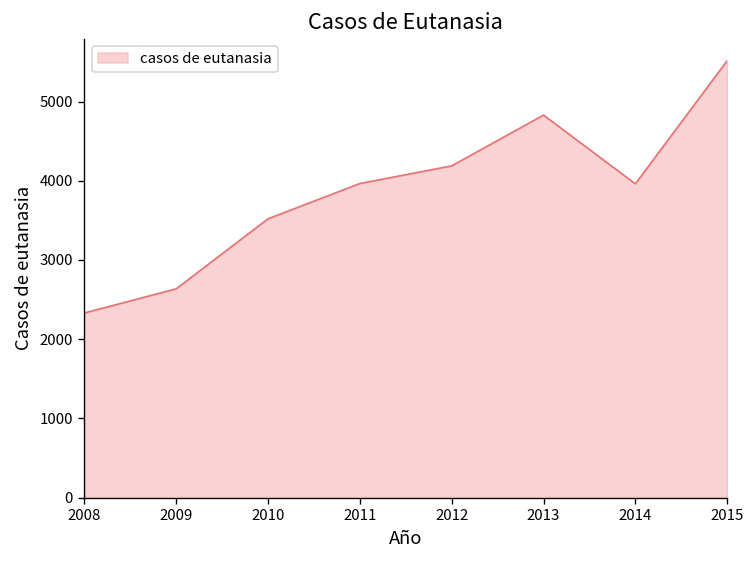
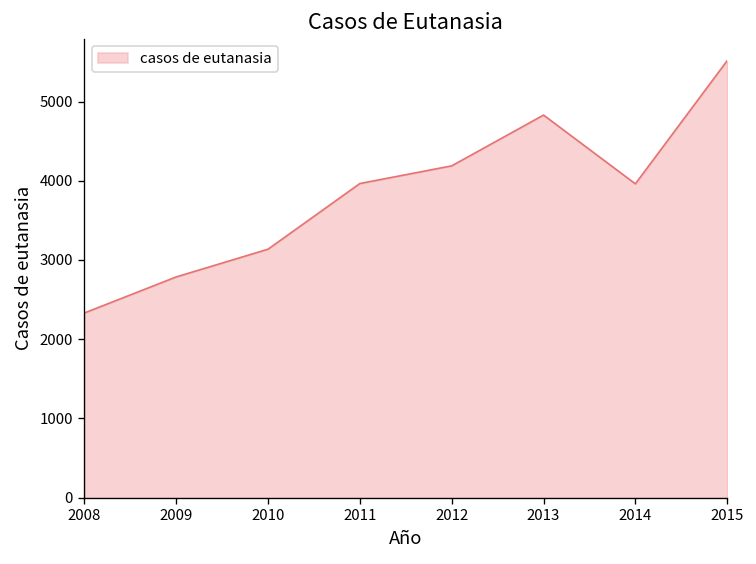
2009: 2600 -> 2800
2010: 3500 -> 3100
